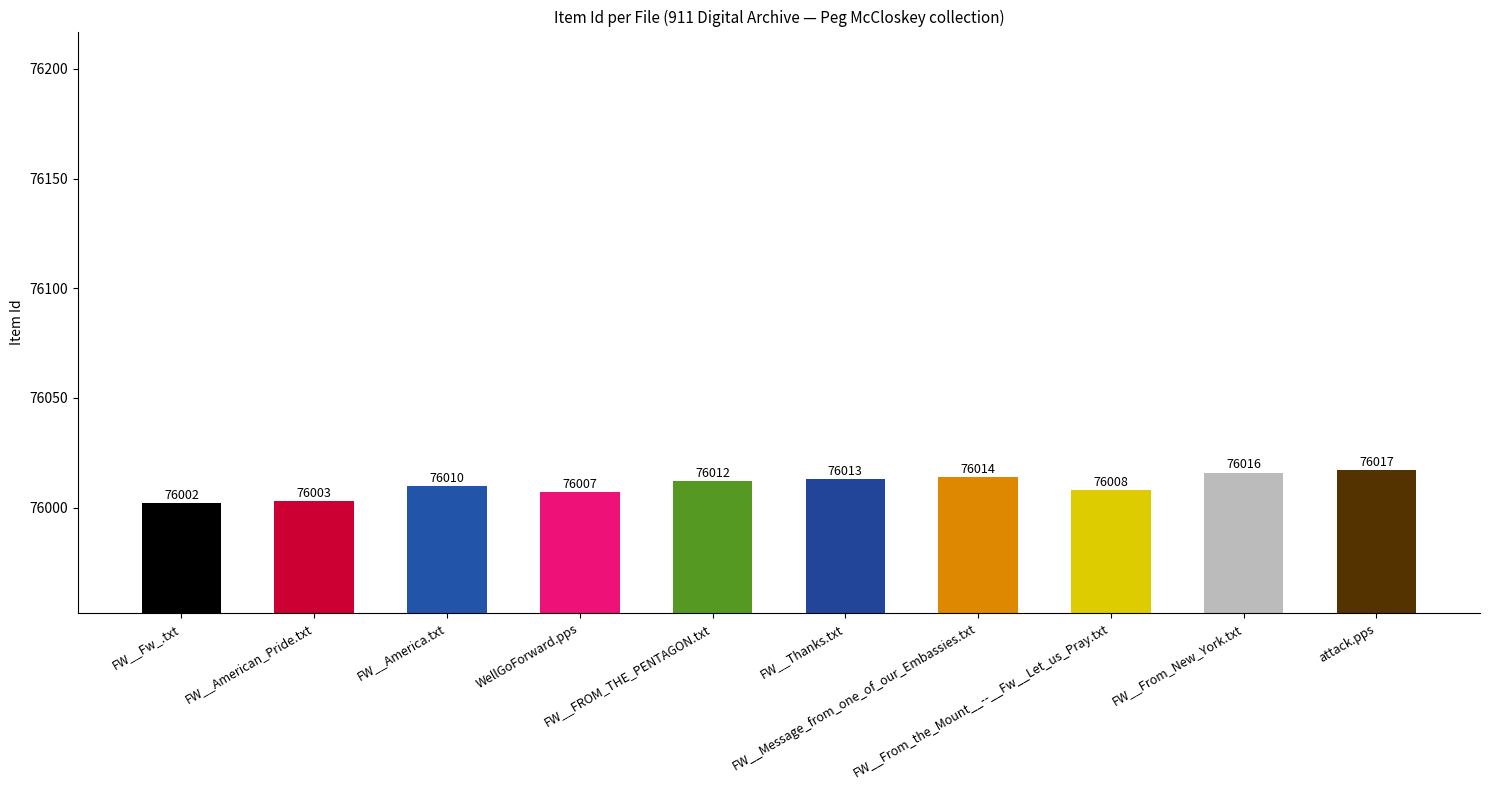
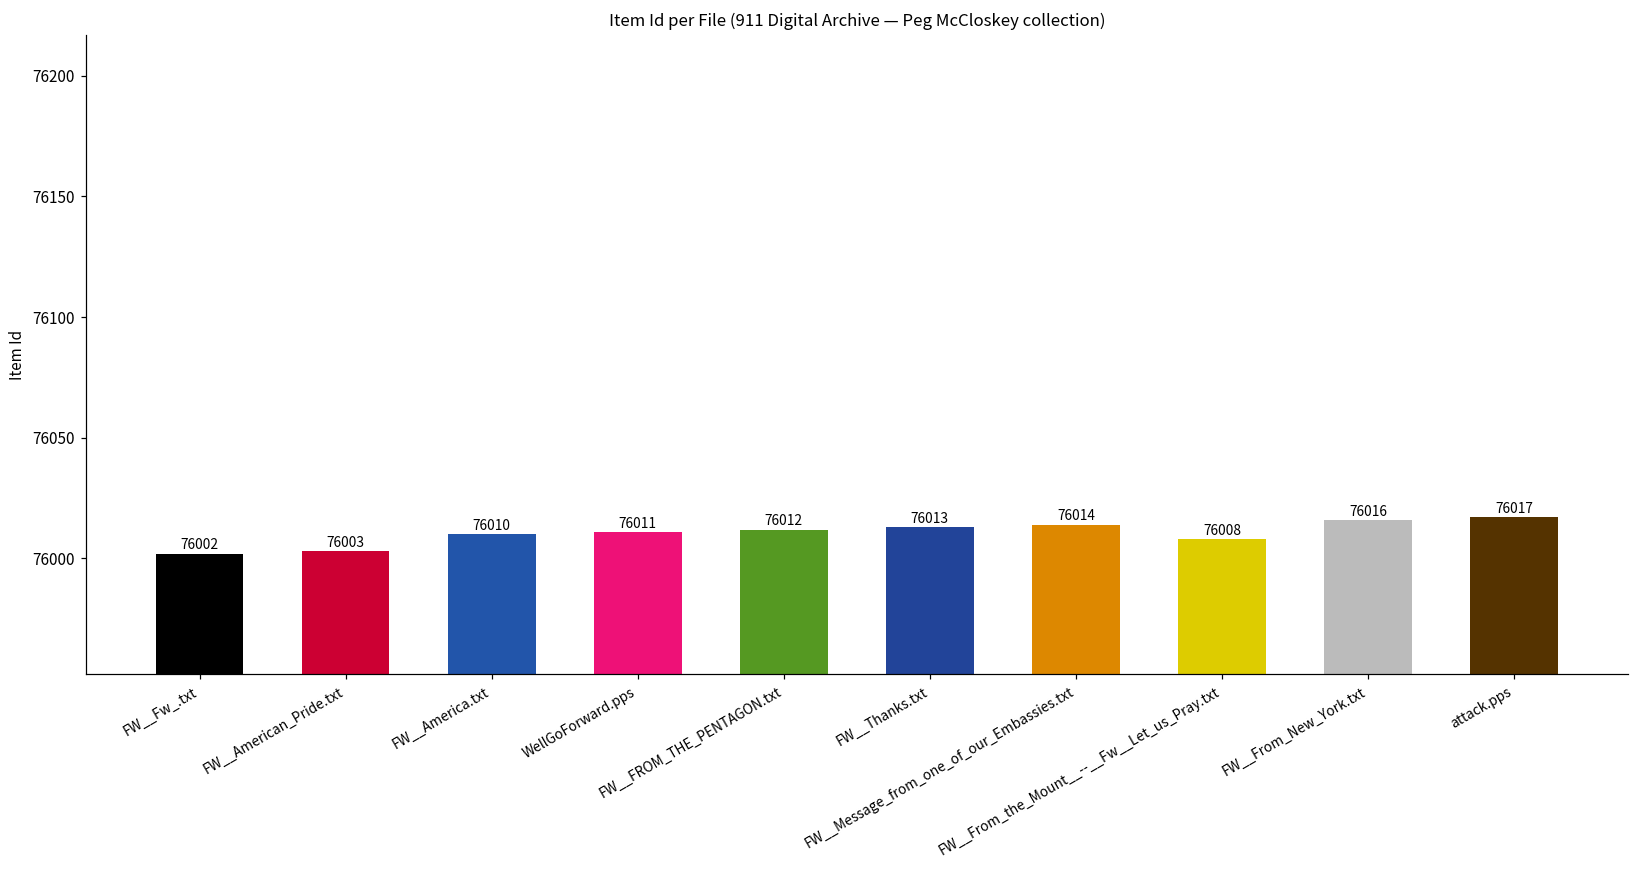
WellGoForward.pps: 76007 -> 76011
